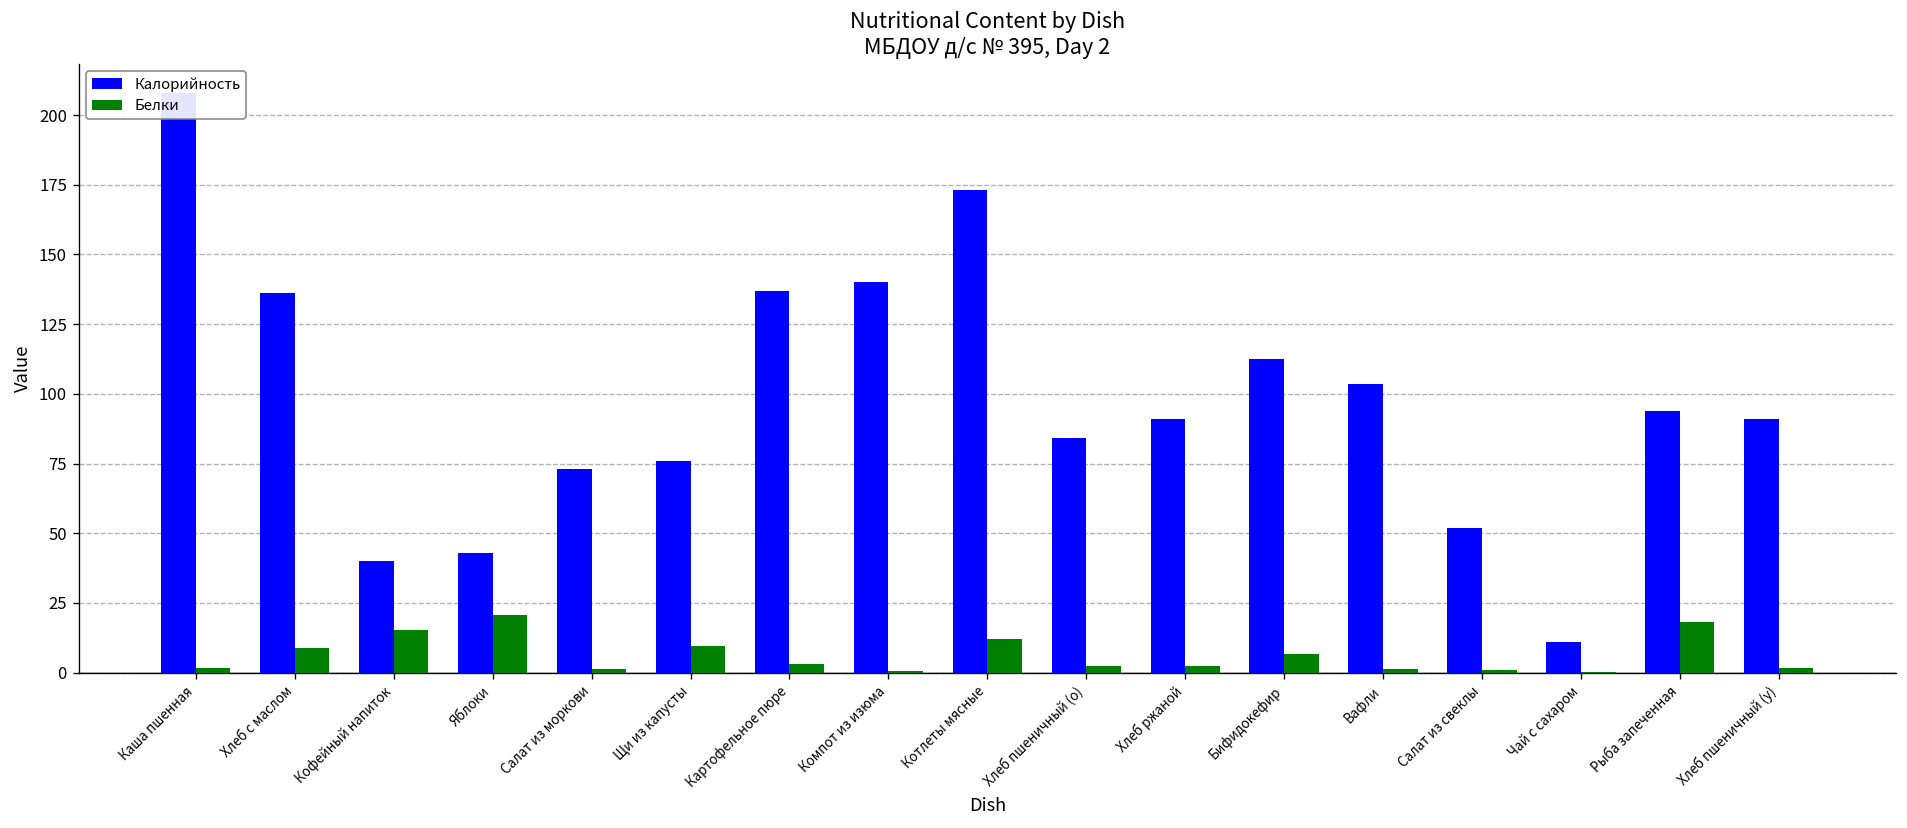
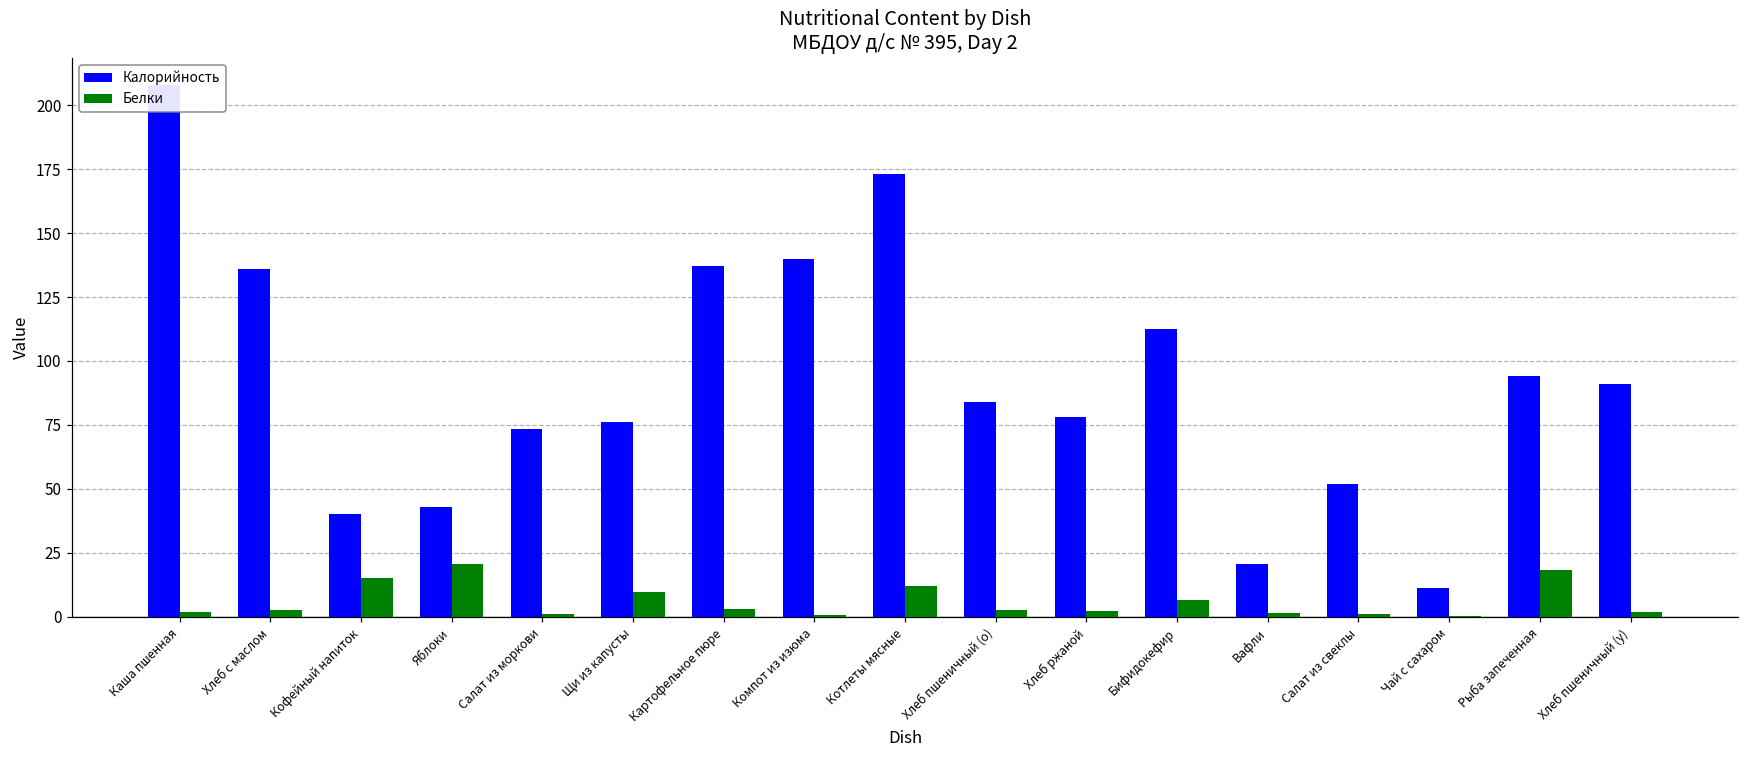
Белки, Хлеб с маслом: 9 -> 2
Калорийность, Хлеб ржаной: 91 -> 78
Калорийность, Вафли: 103 -> 21
